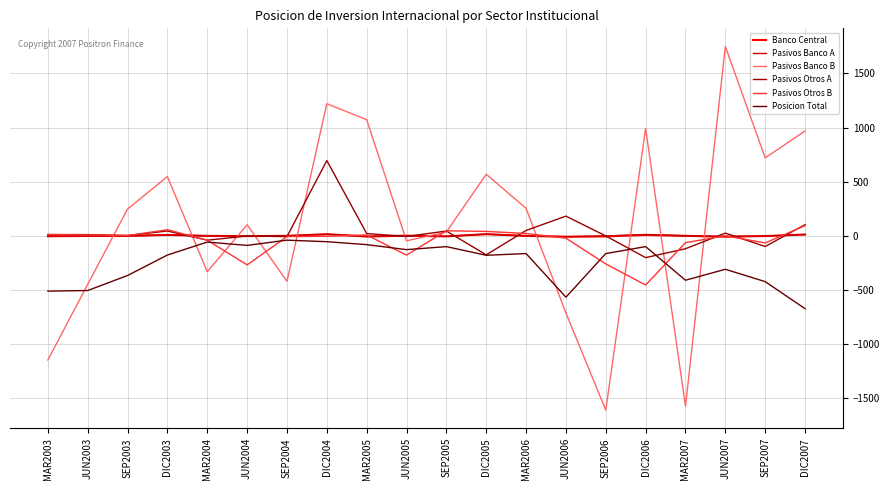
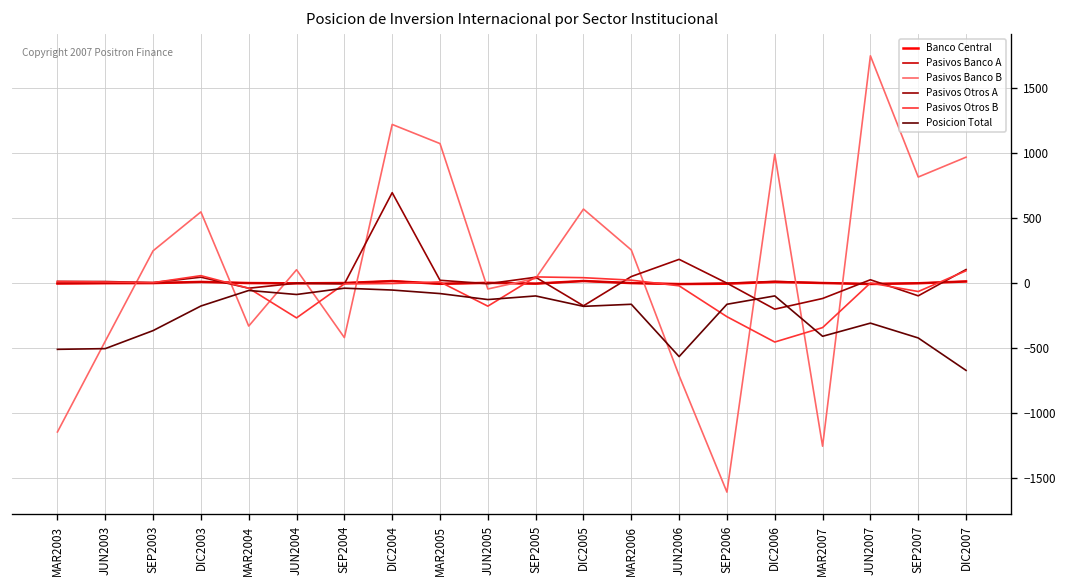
Pasivos Banco B, MAR2007: -1580 -> -1260
Pasivos Otros B, MAR2007: -60 -> -340
Pasivos Banco B, SEP2007: 720 -> 820
